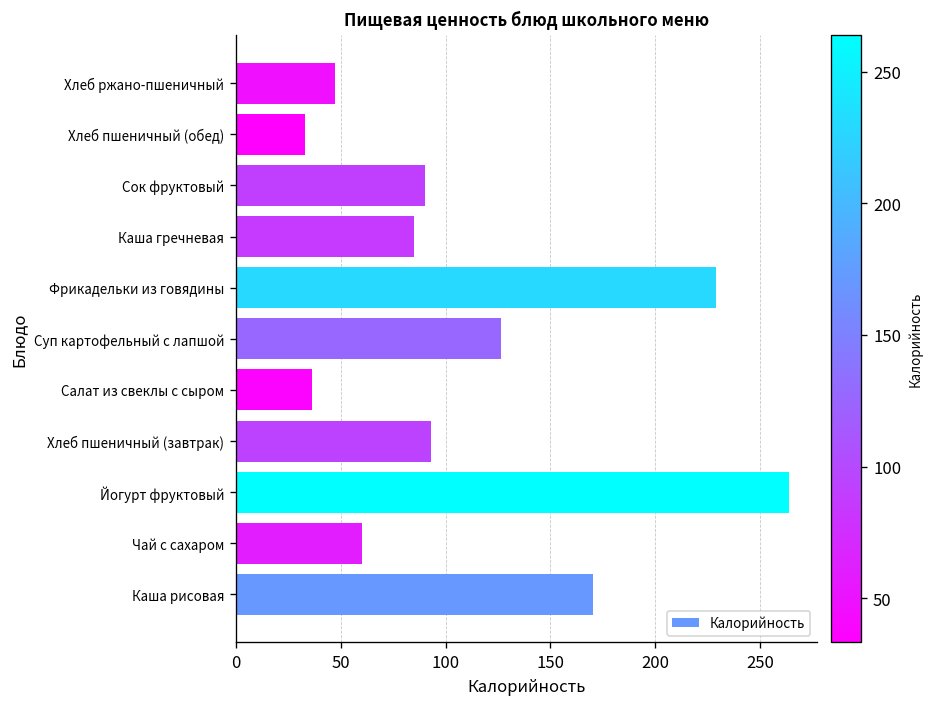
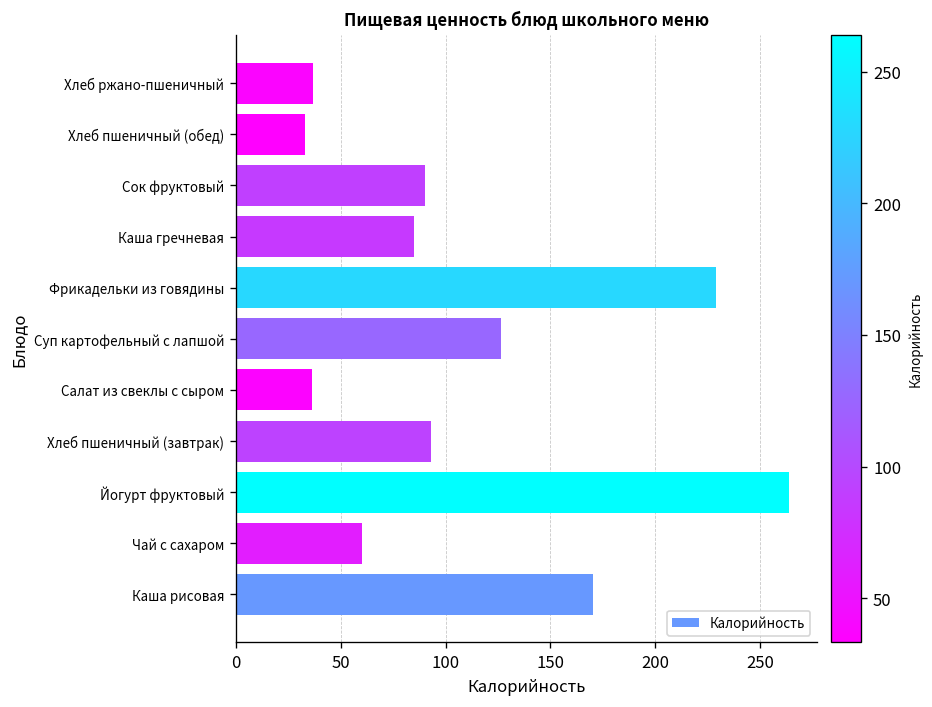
Хлеб ржано-пшеничный: 47 -> 37
